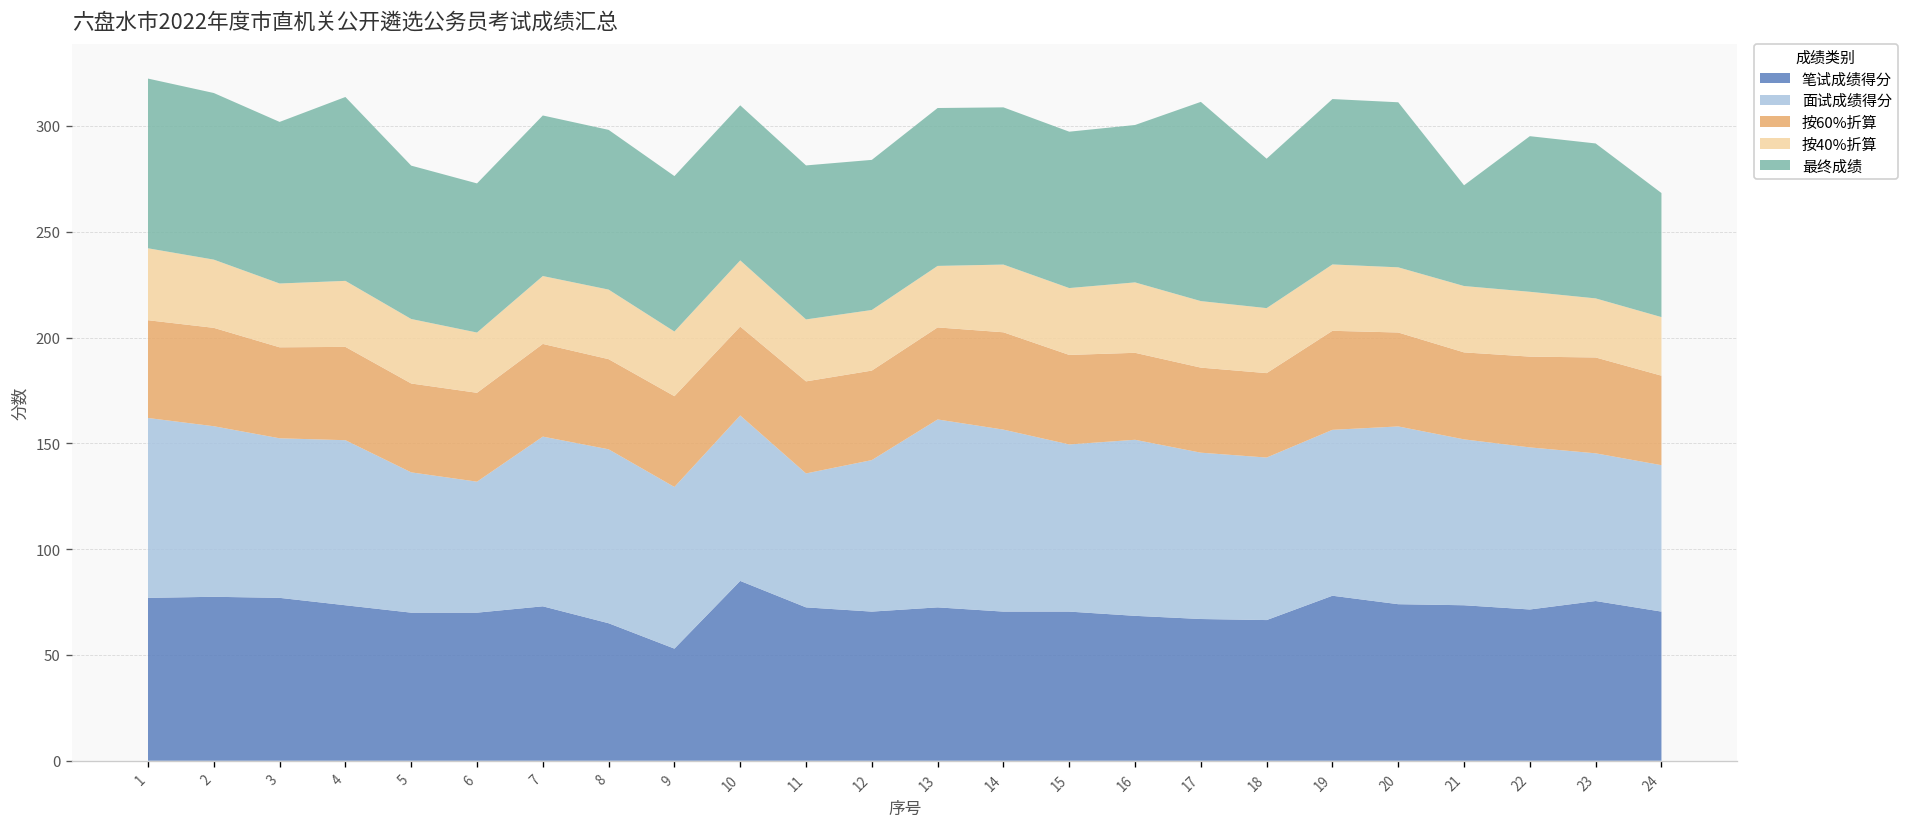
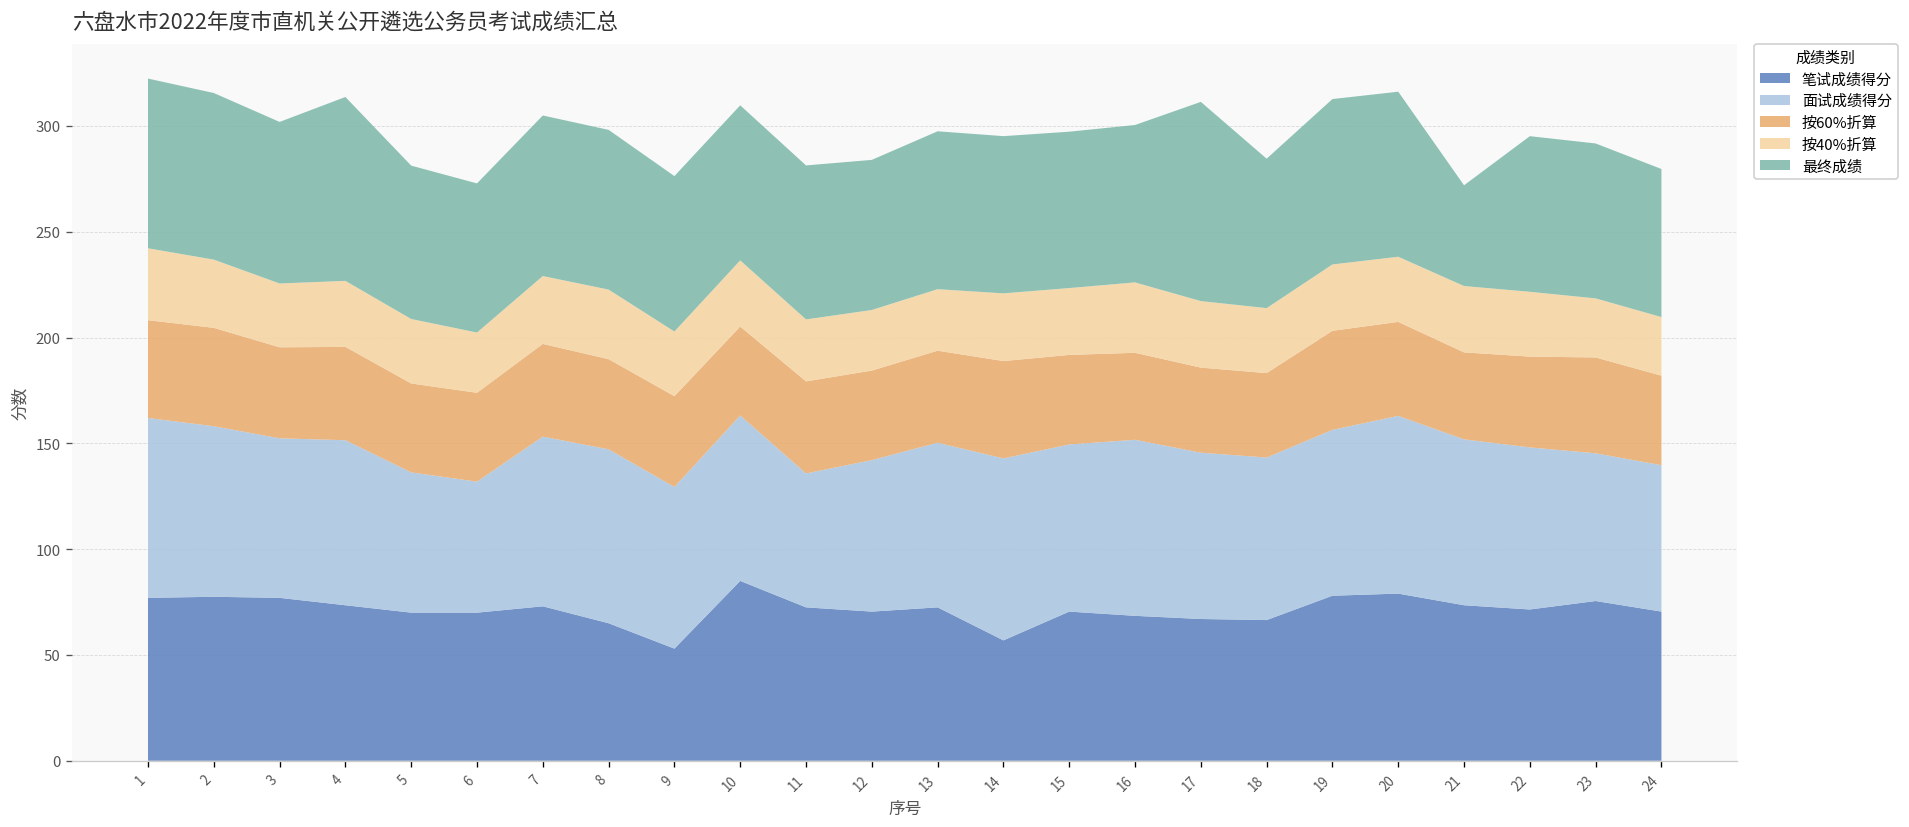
面试成绩得分, 13: 89 -> 78
笔试成绩得分, 14: 71 -> 57
笔试成绩得分, 20: 74 -> 79
最终成绩, 24: 59 -> 70
